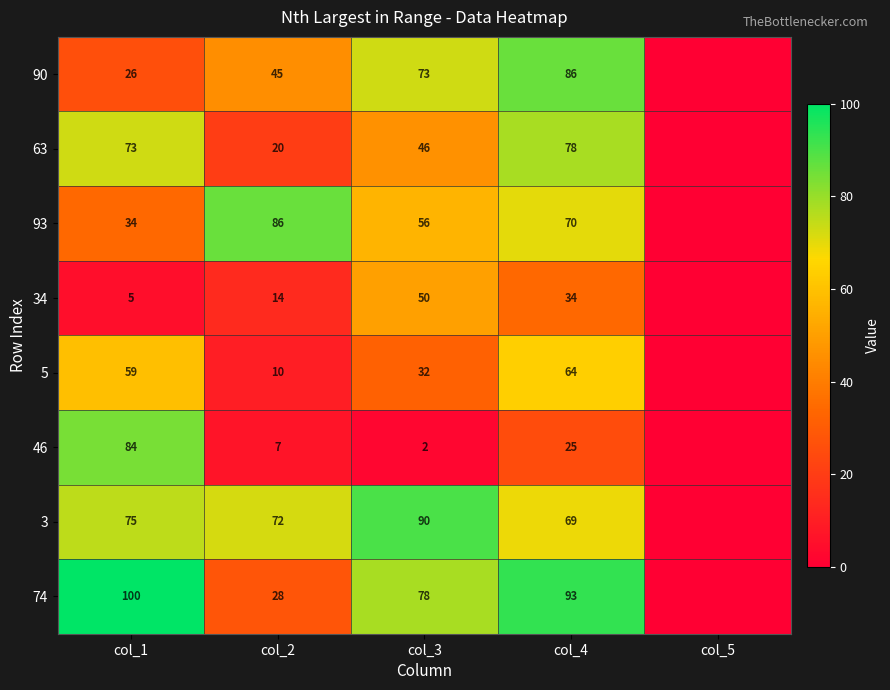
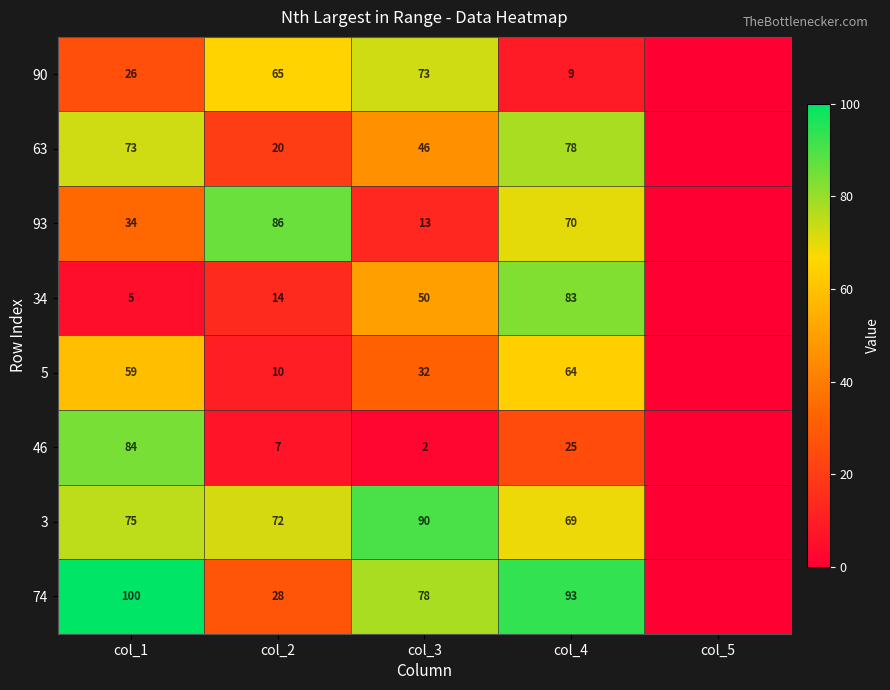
90, col_2: 45 -> 65
90, col_4: 86 -> 9
93, col_3: 56 -> 13
34, col_4: 34 -> 83
